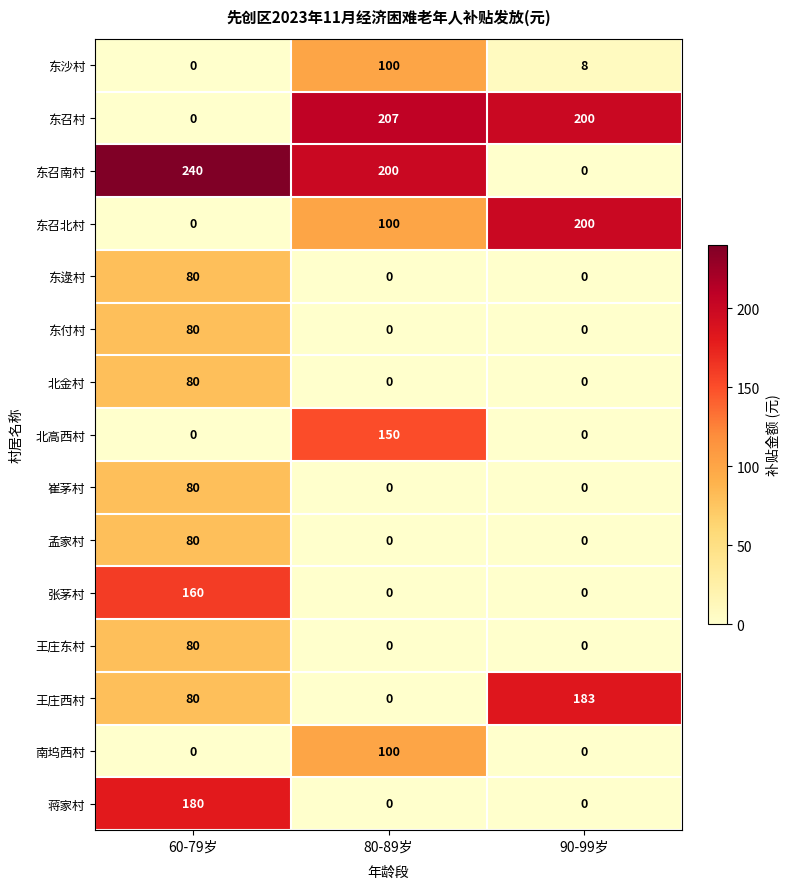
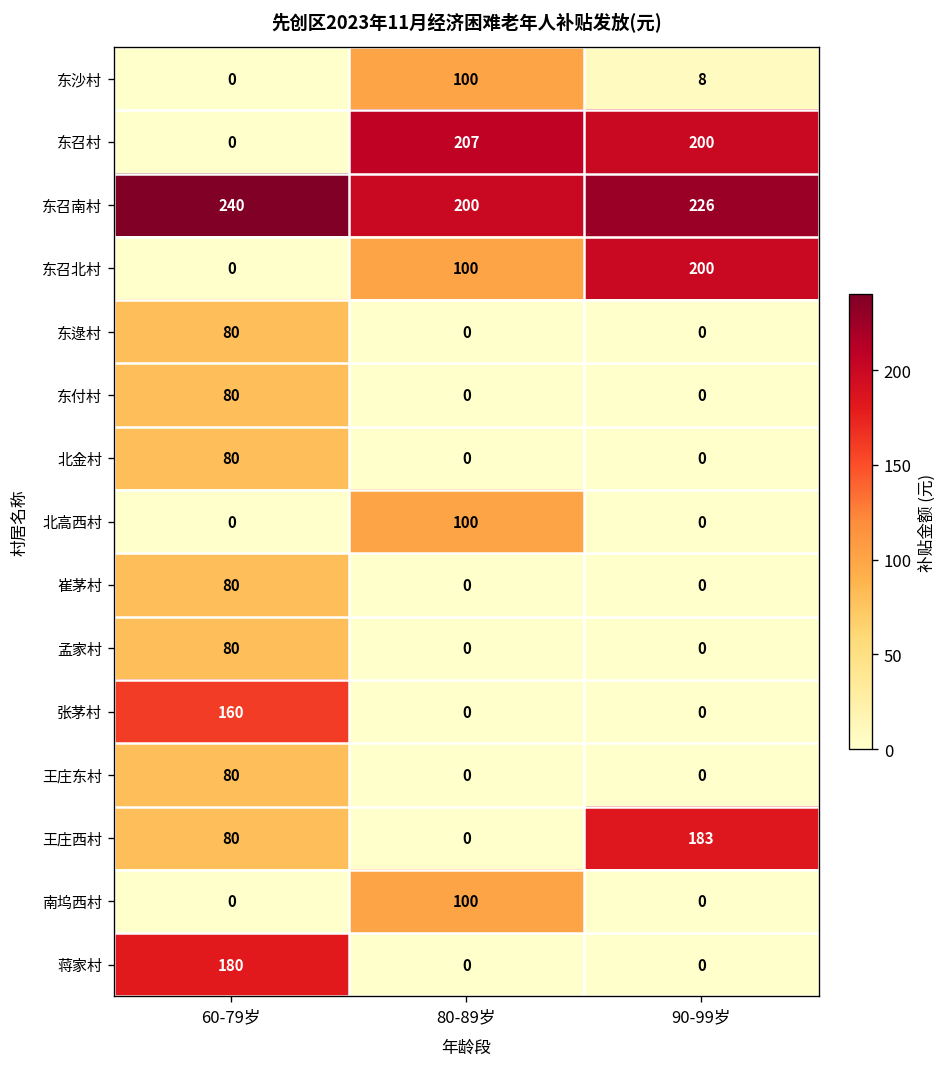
东召南村, 90-99岁: 0 -> 226
北高西村, 80-89岁: 150 -> 100
